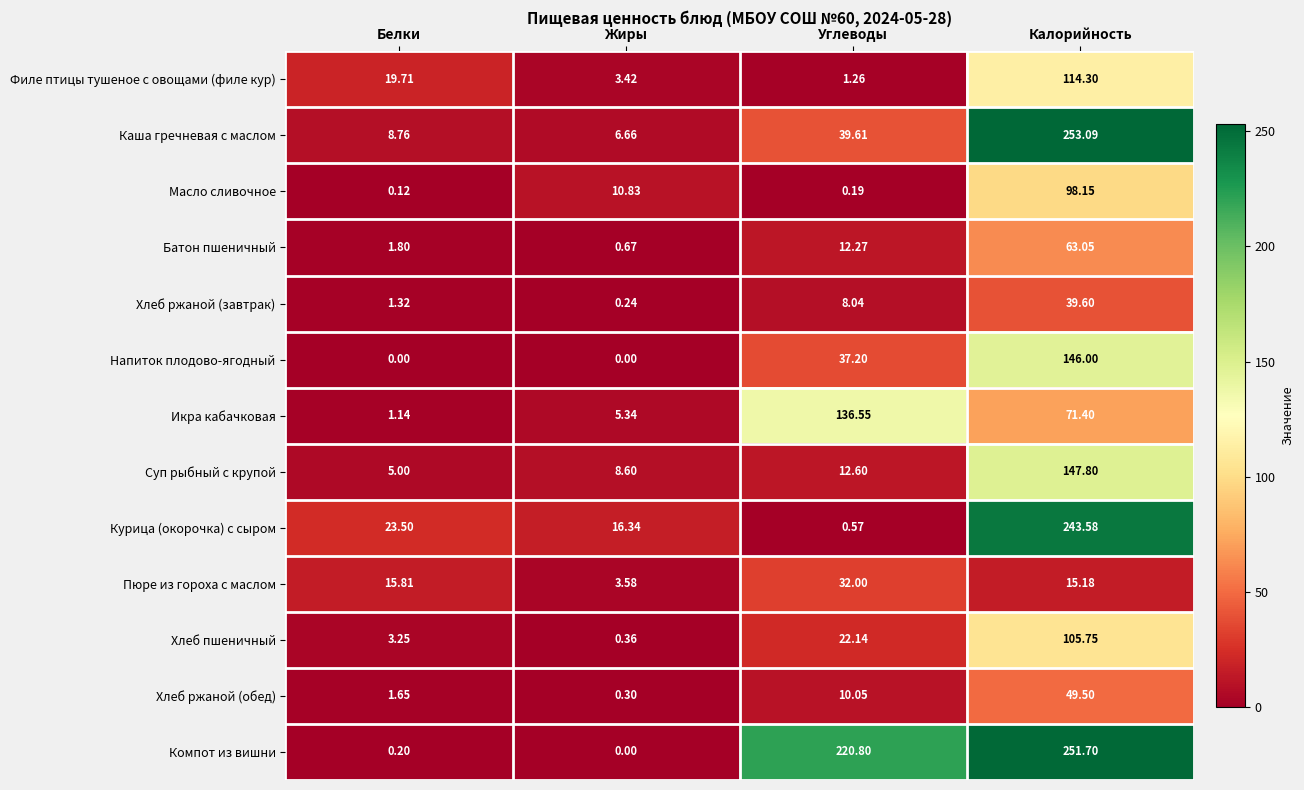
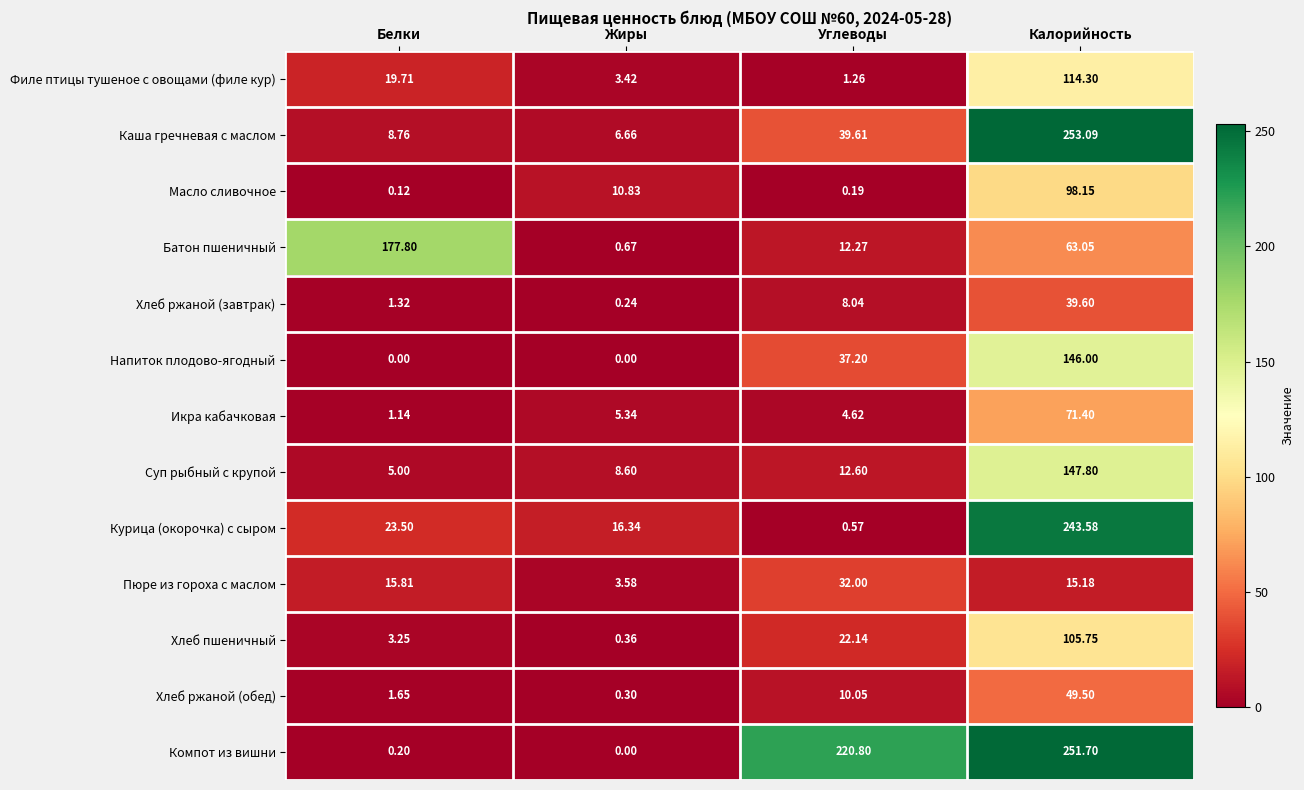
Батон пшеничный, Белки: 1.80 -> 177.80
Икра кабачковая, Углеводы: 136.55 -> 4.62
